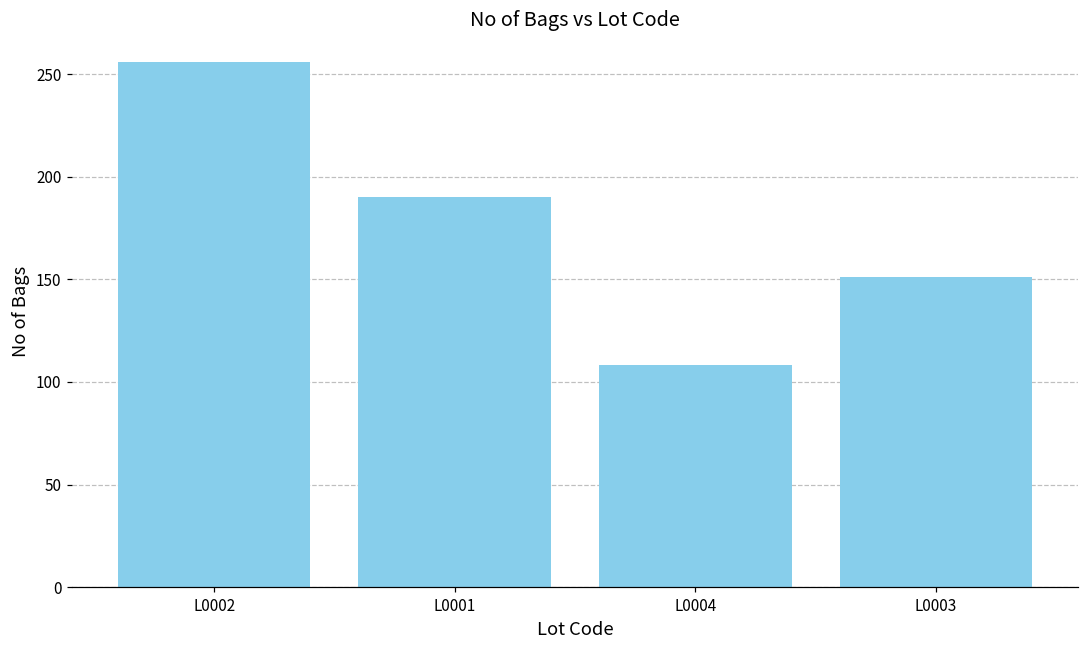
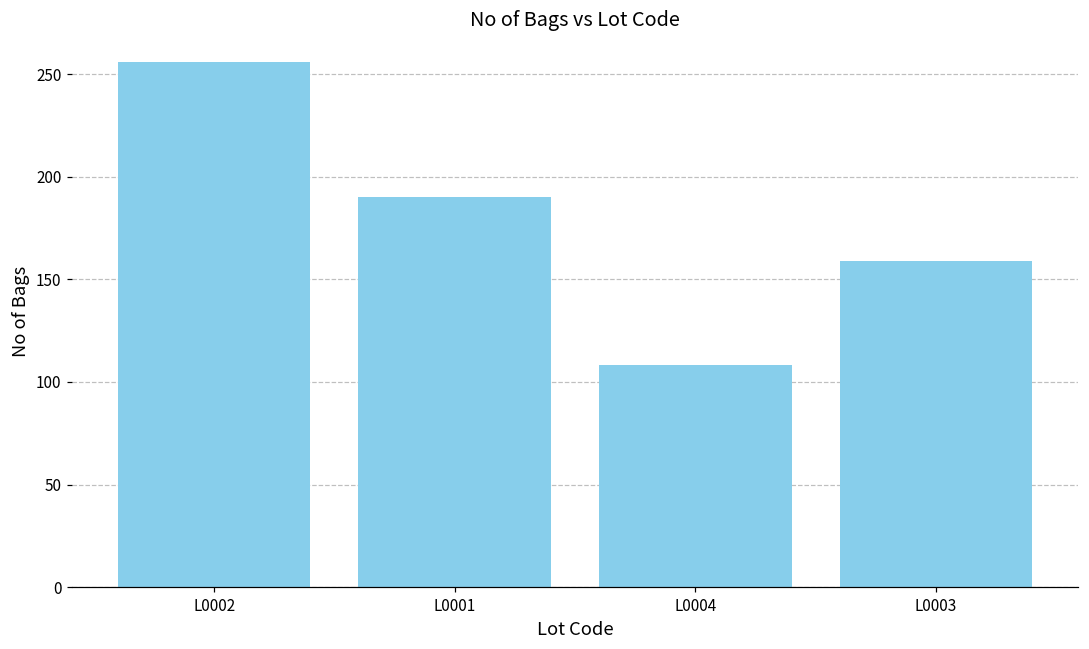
L0003: 151 -> 159
